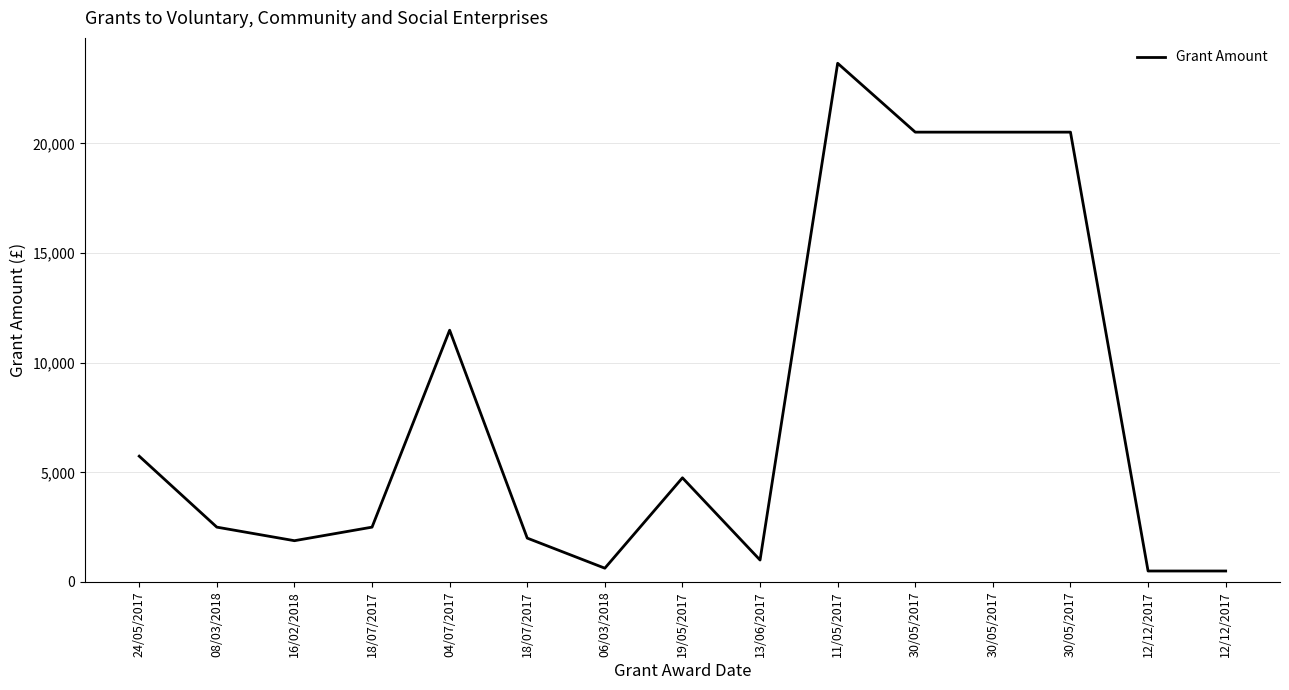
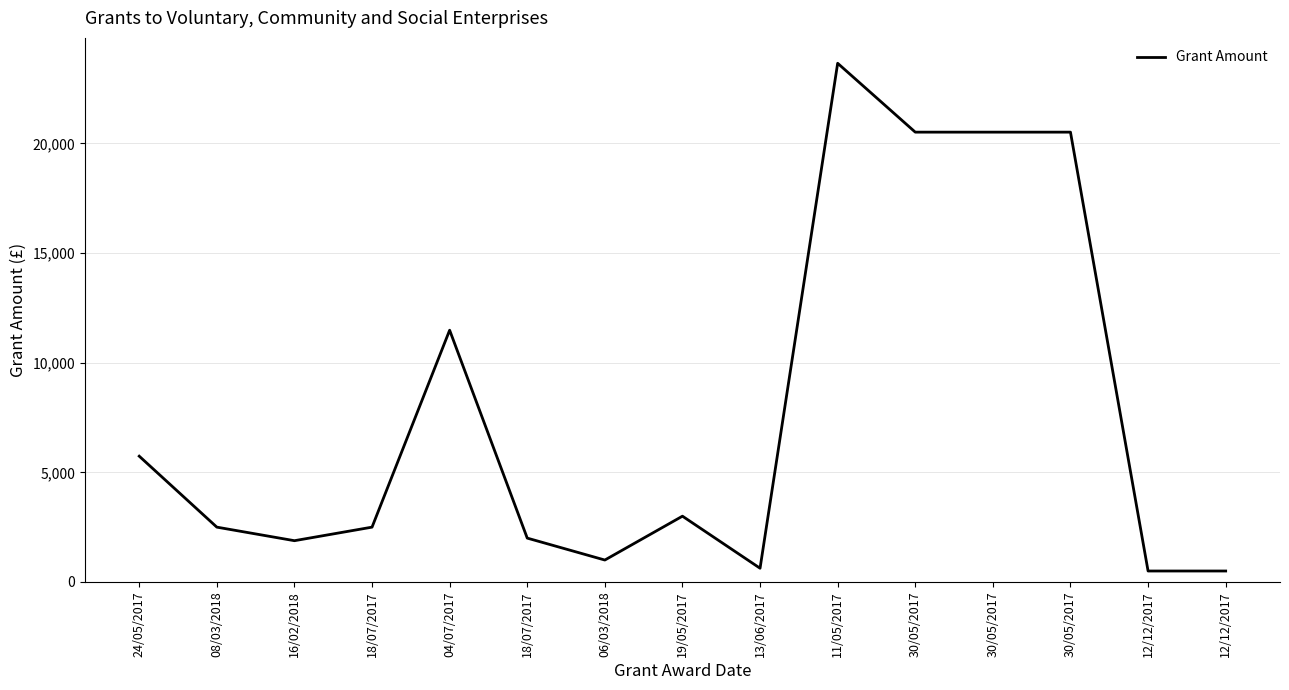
06/03/2018: 600 -> 1,000
19/05/2017: 4,700 -> 3,000
13/06/2017: 1,000 -> 600
